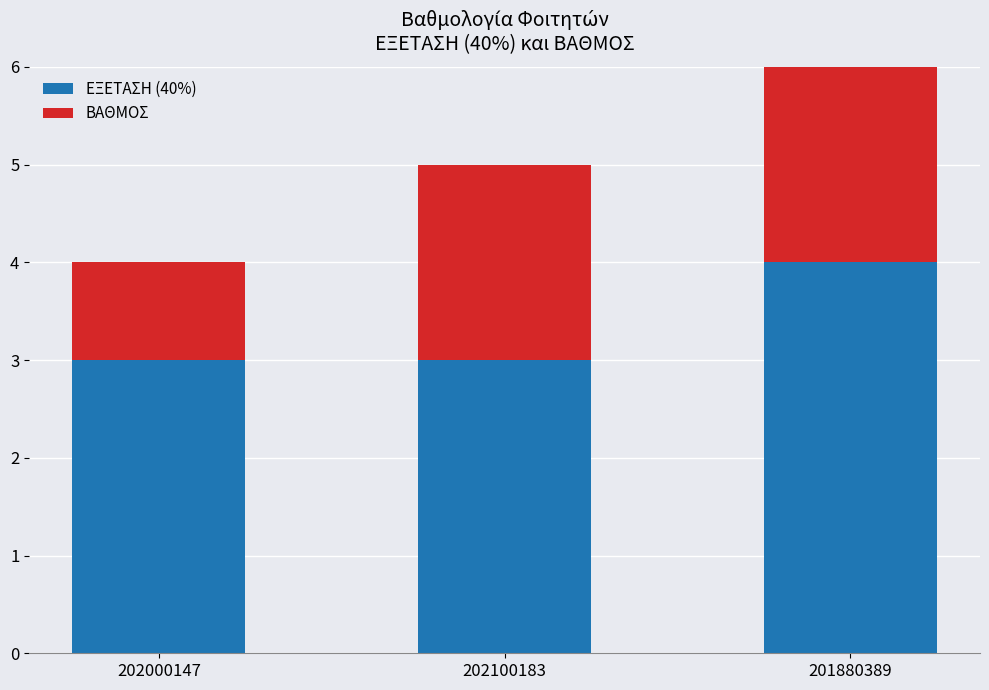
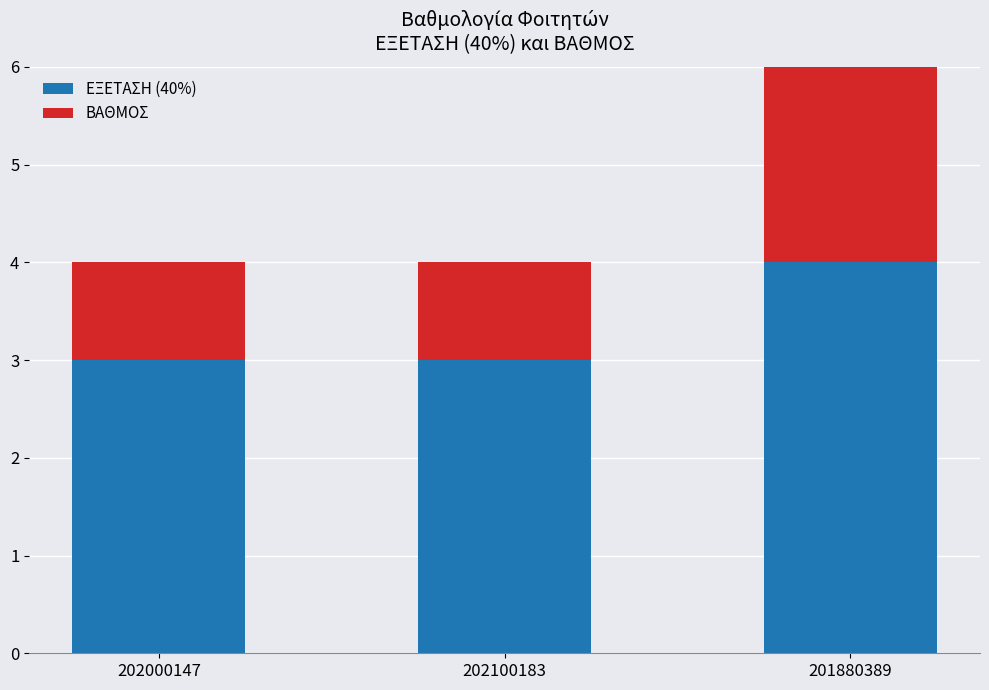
ΒΑΘΜΟΣ, 202100183: 2 -> 1
